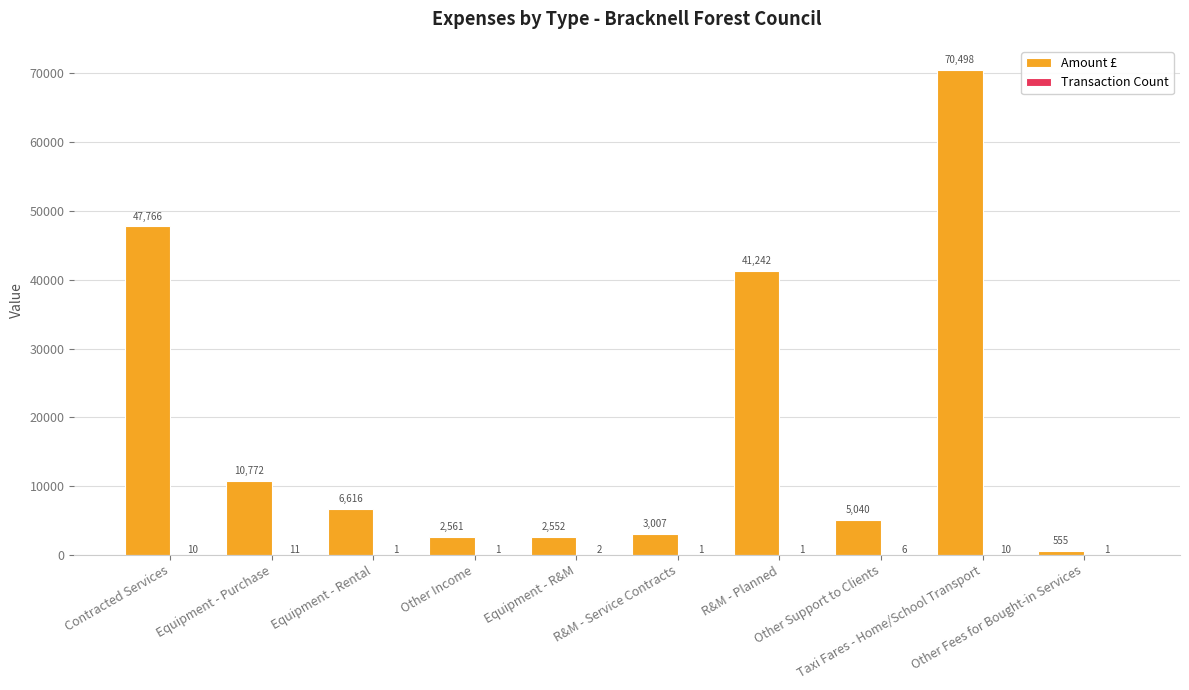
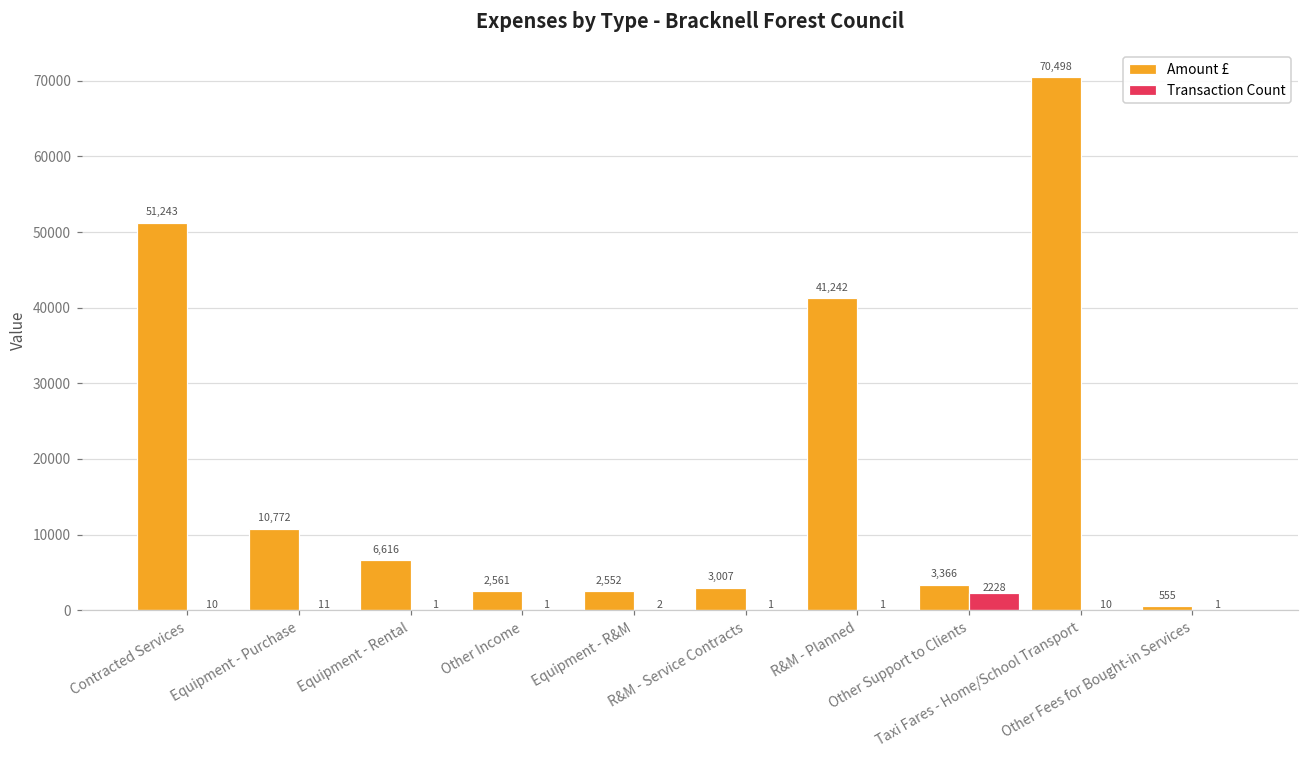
Amount £, Contracted Services: 47,766 -> 51,243
Amount £, Other Support to Clients: 5,040 -> 3,366
Transaction Count, Other Support to Clients: 6 -> 2228
